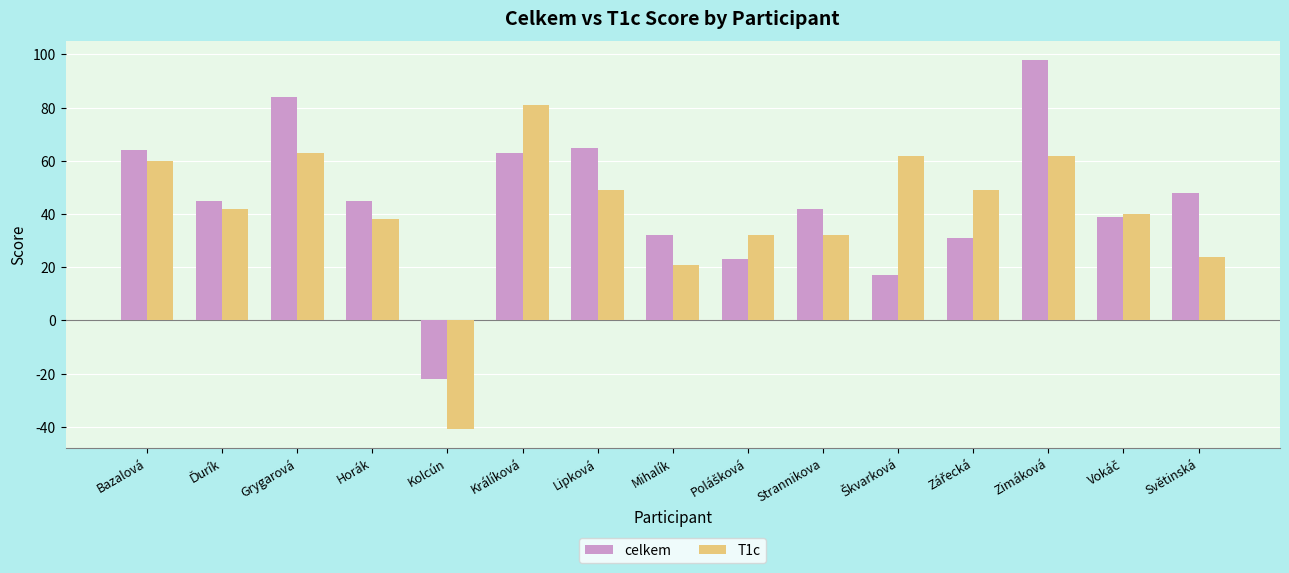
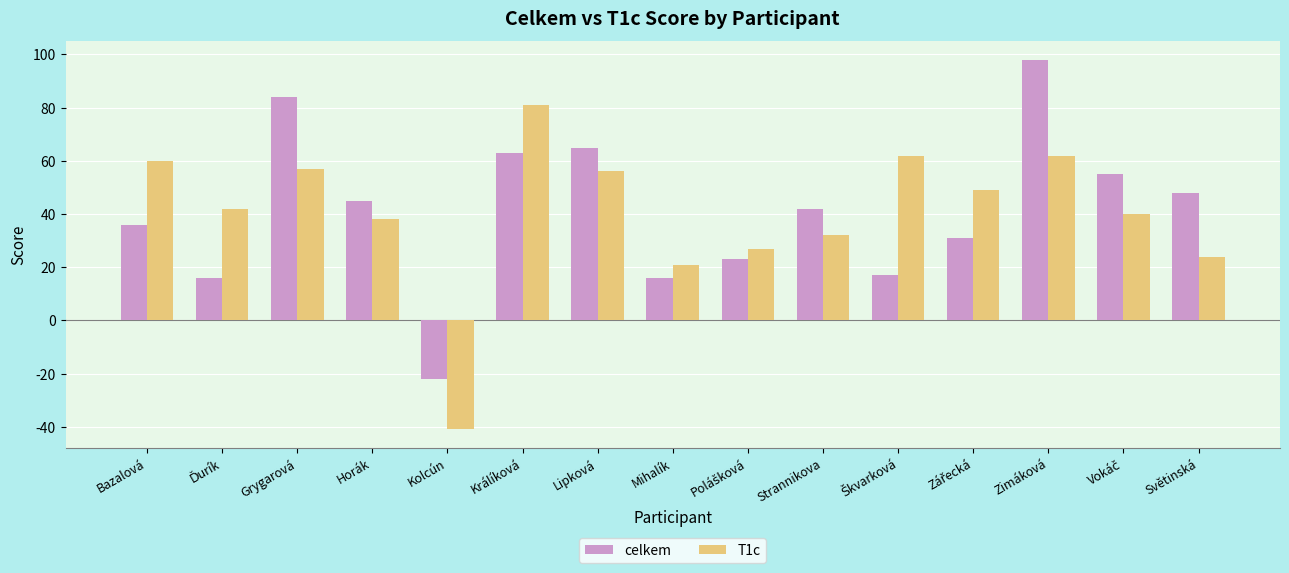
celkem, Bazalová: 64 -> 36
celkem, Ďurík: 45 -> 16
T1c, Grygarová: 63 -> 57
T1c, Lipková: 49 -> 56
celkem, Mihalík: 32 -> 16
T1c, Polášková: 32 -> 27
celkem, Vokáč: 39 -> 55
